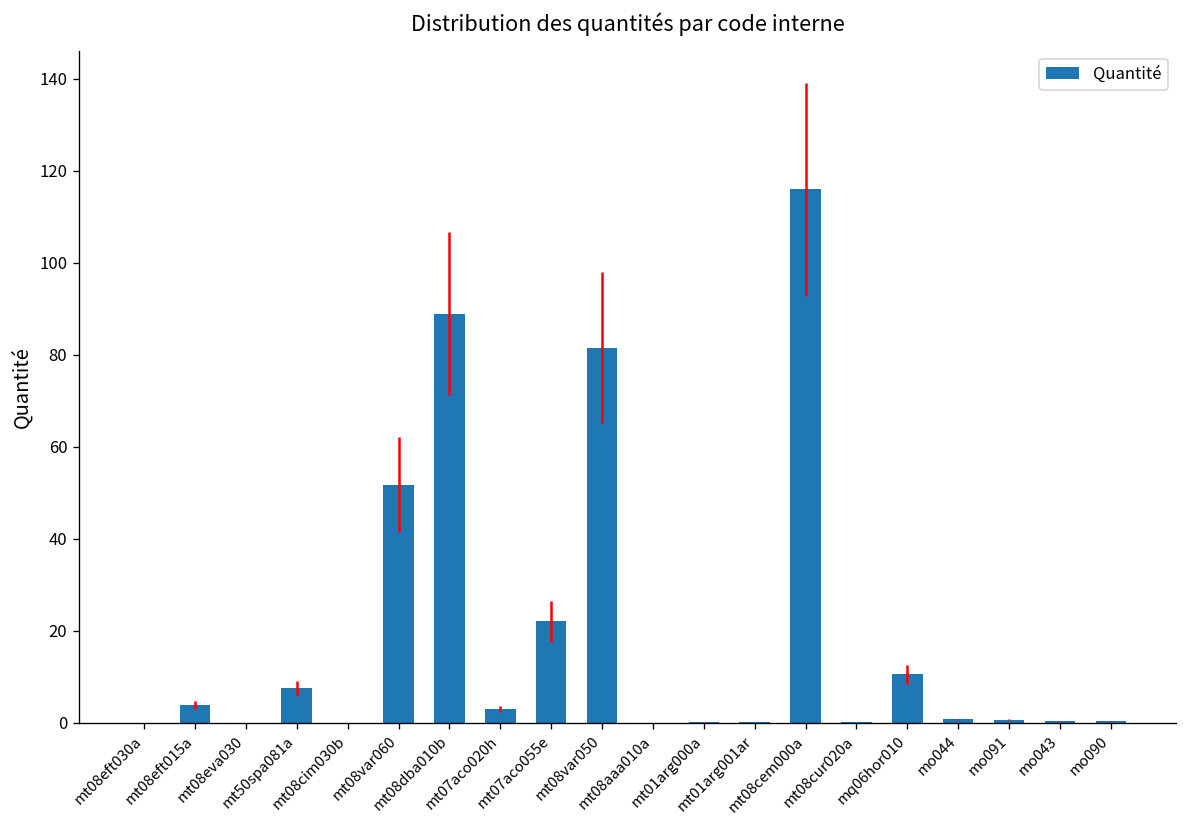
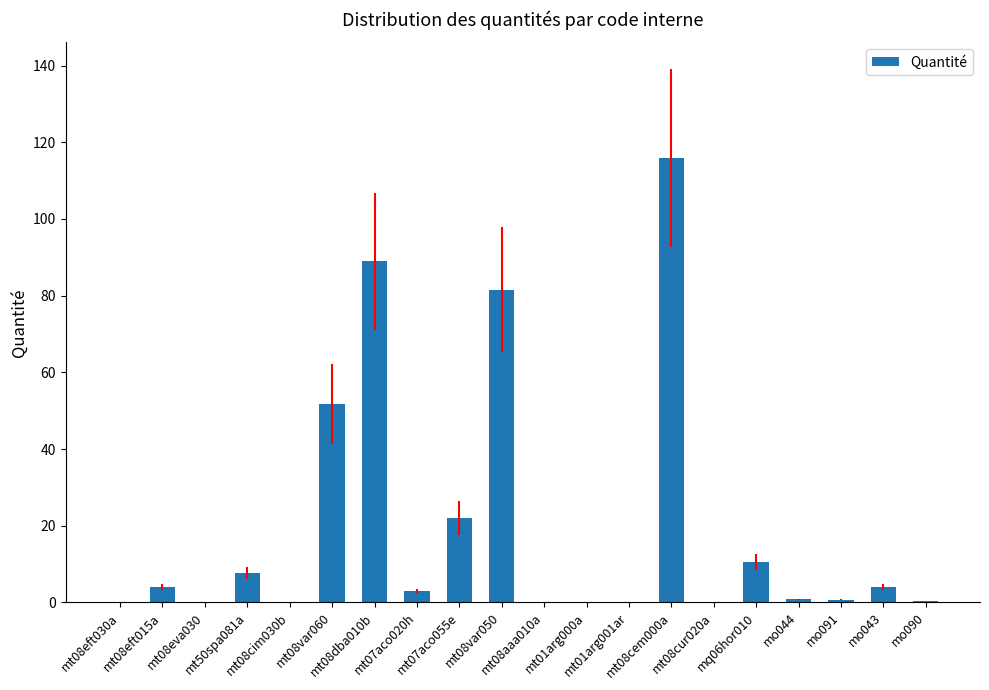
mo043: 0 -> 4
